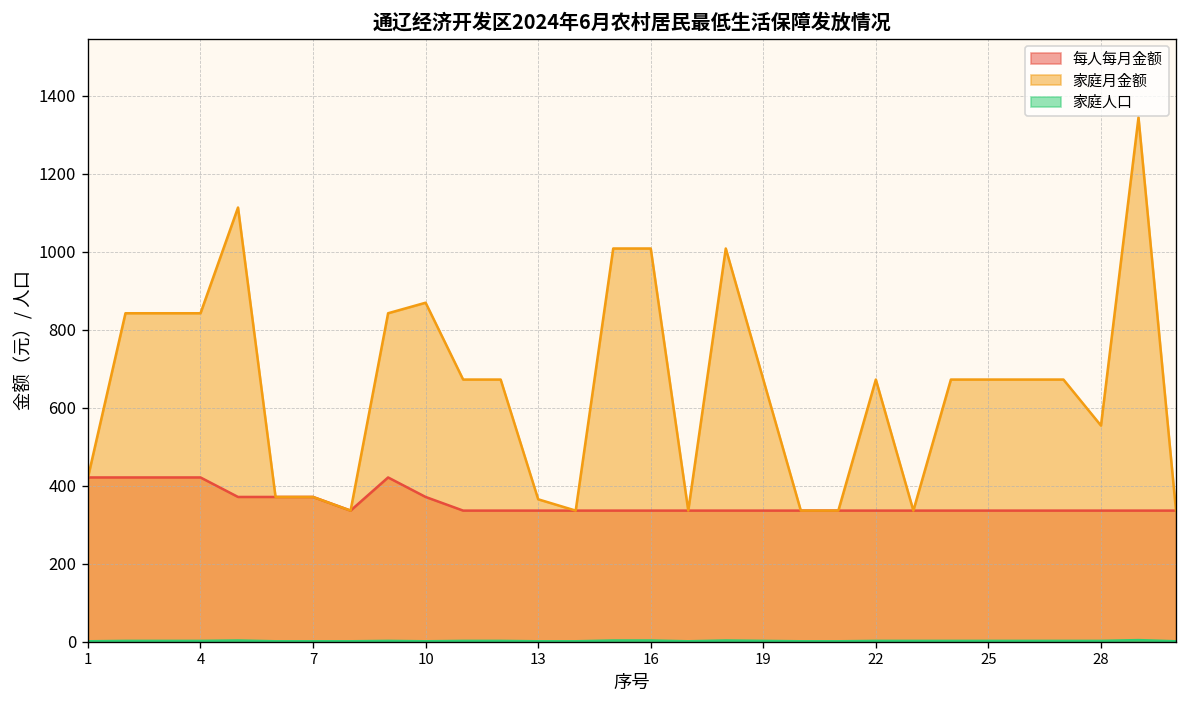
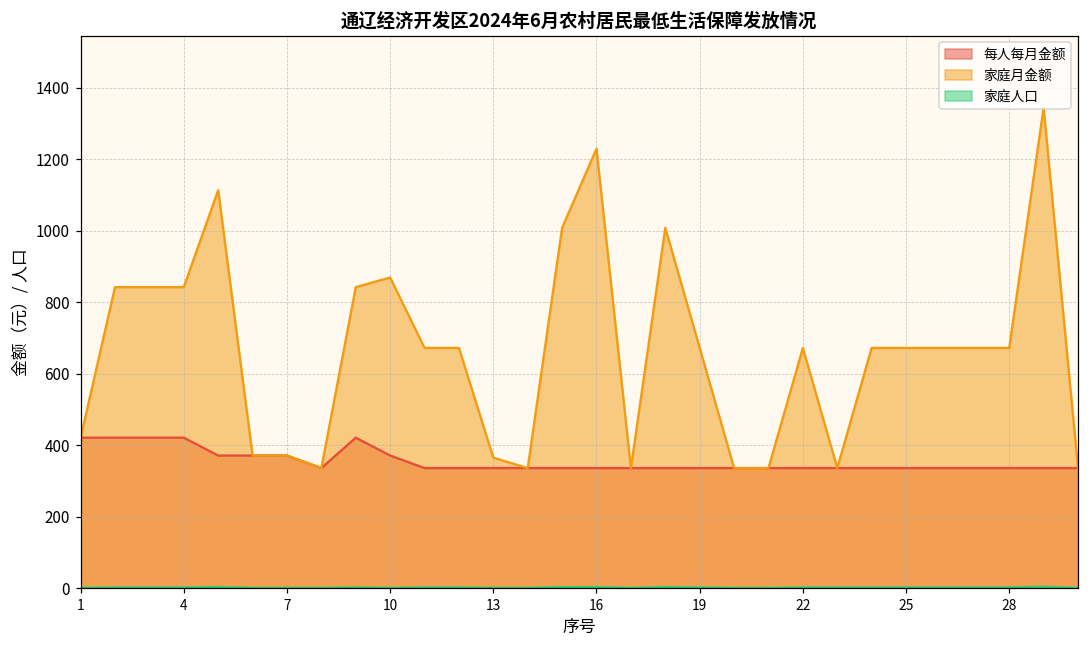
家庭月金额, 16: 1010 -> 1230
家庭月金额, 28: 550 -> 670
